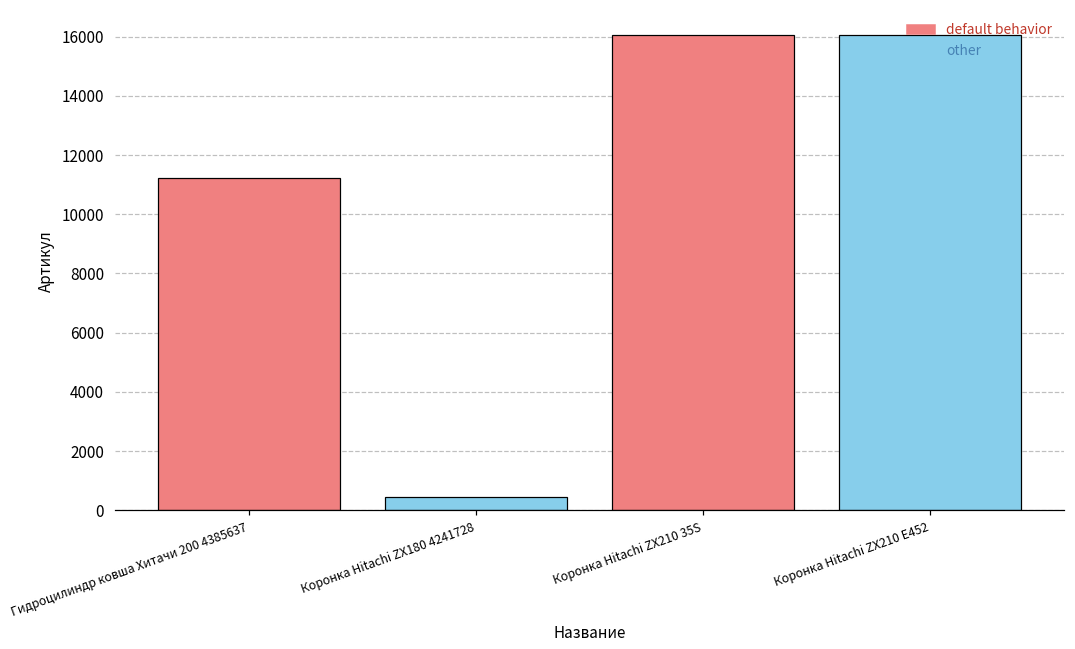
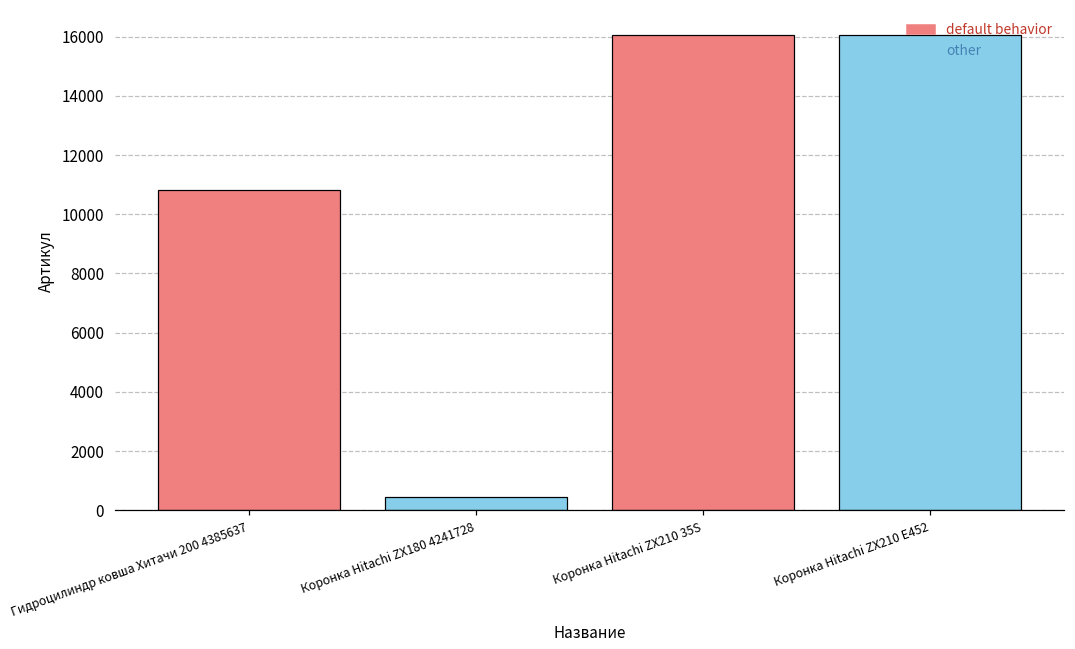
Гидроцилиндр ковша Хитачи 200 4385637: 11200 -> 10800
